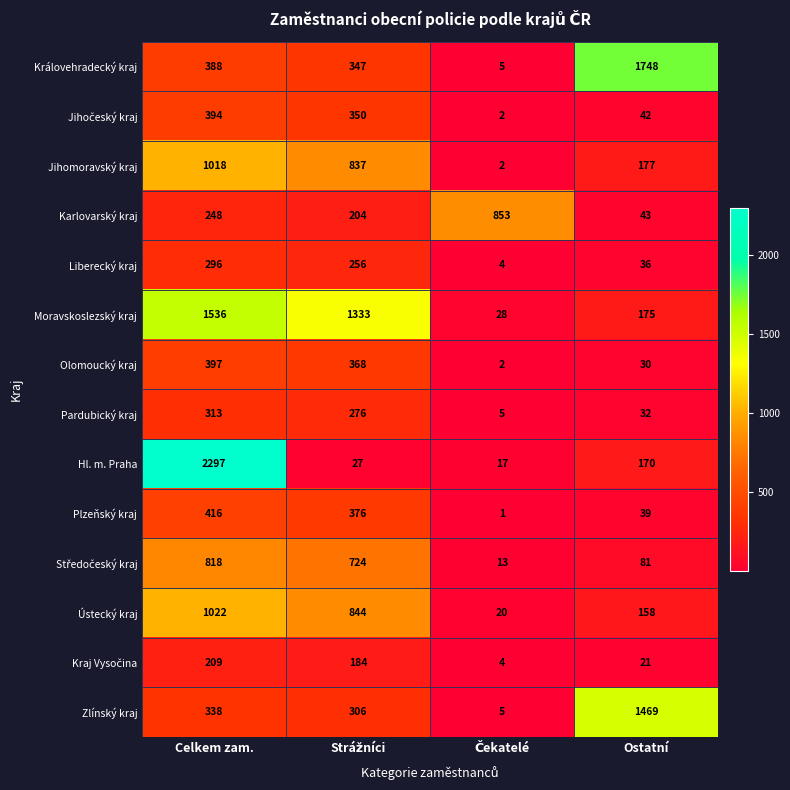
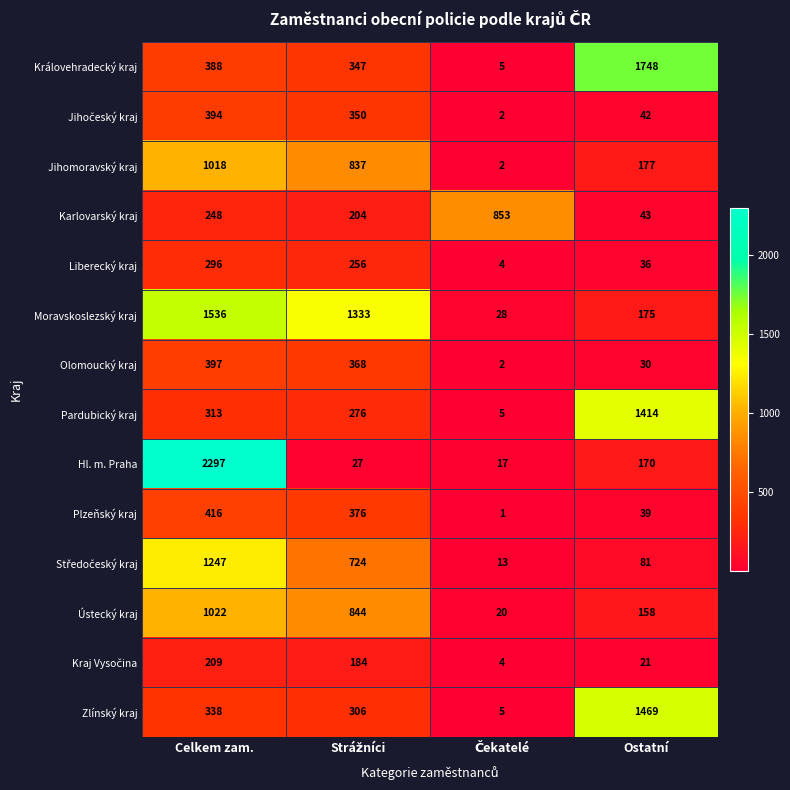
Pardubický kraj, Ostatní: 32 -> 1414
Středočeský kraj, Celkem zam.: 818 -> 1247
